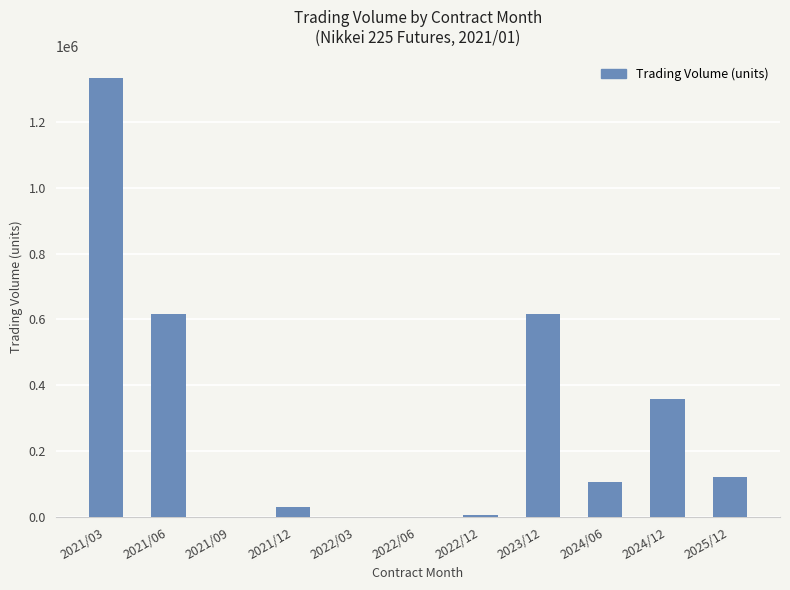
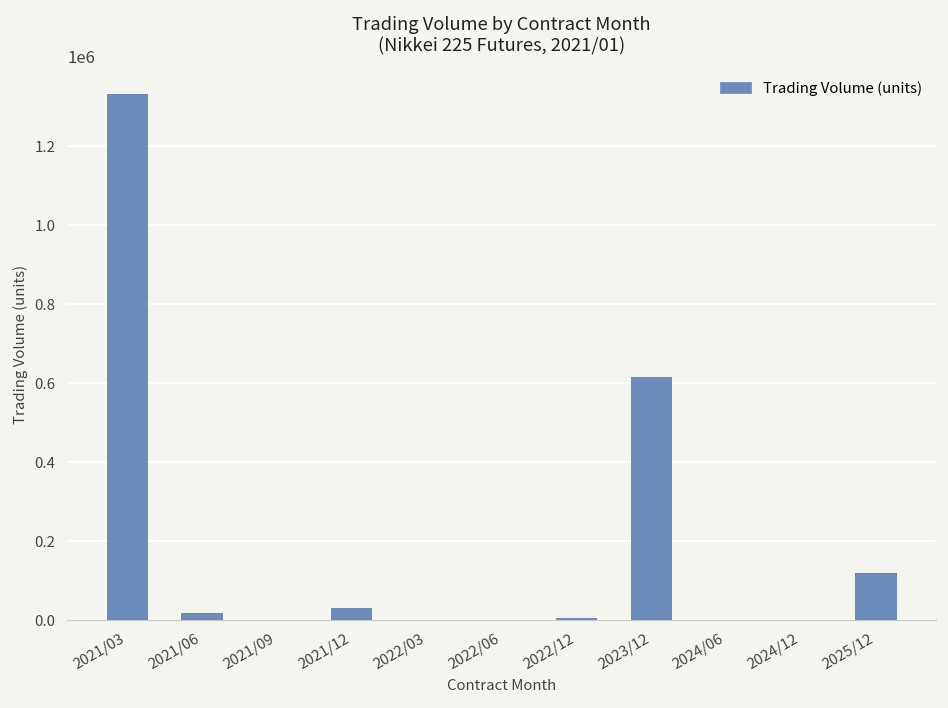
2021/06: 620000 -> 20000
2024/06: 110000 -> 0
2024/12: 360000 -> 0
